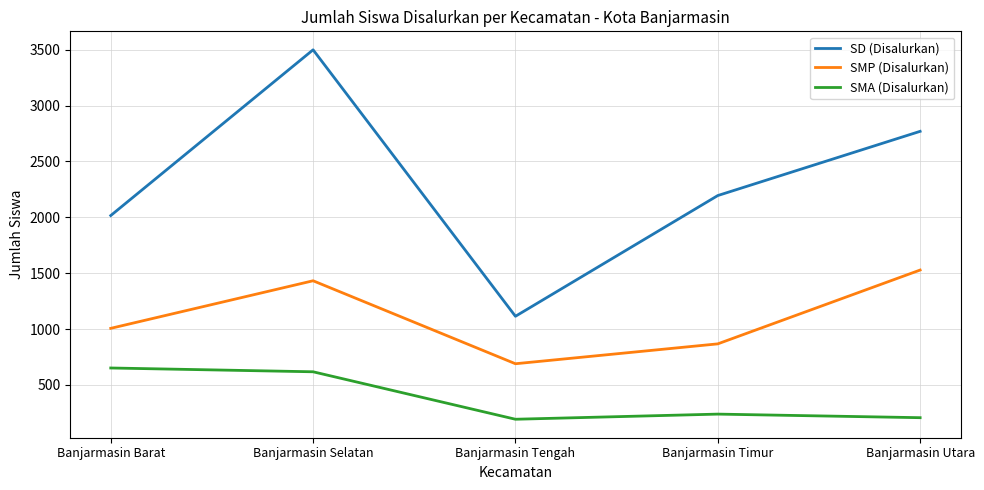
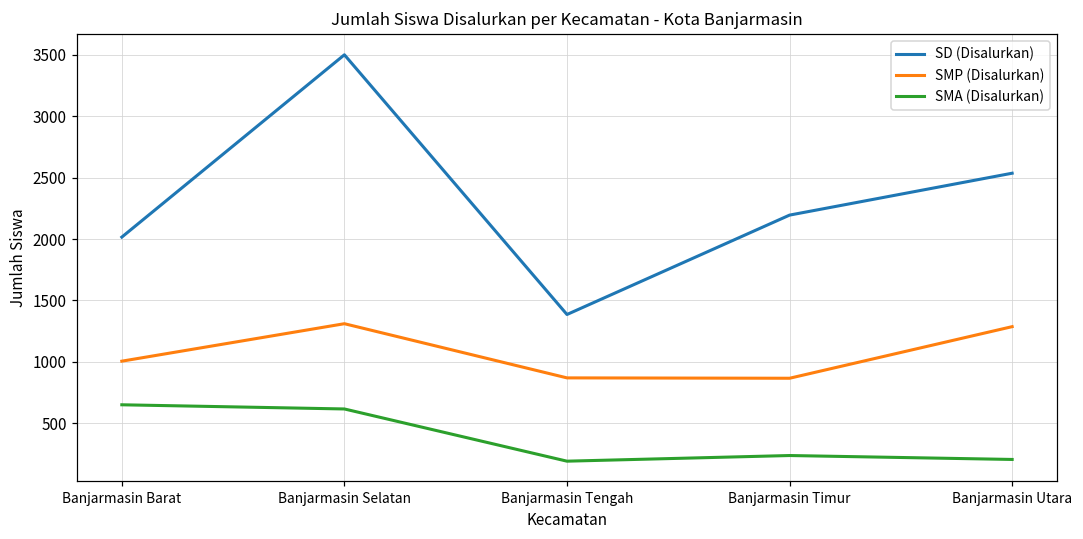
SMP (Disalurkan), Banjarmasin Selatan: 1430 -> 1310
SD (Disalurkan), Banjarmasin Tengah: 1110 -> 1390
SMP (Disalurkan), Banjarmasin Tengah: 690 -> 870
SD (Disalurkan), Banjarmasin Utara: 2770 -> 2540
SMP (Disalurkan), Banjarmasin Utara: 1530 -> 1290
